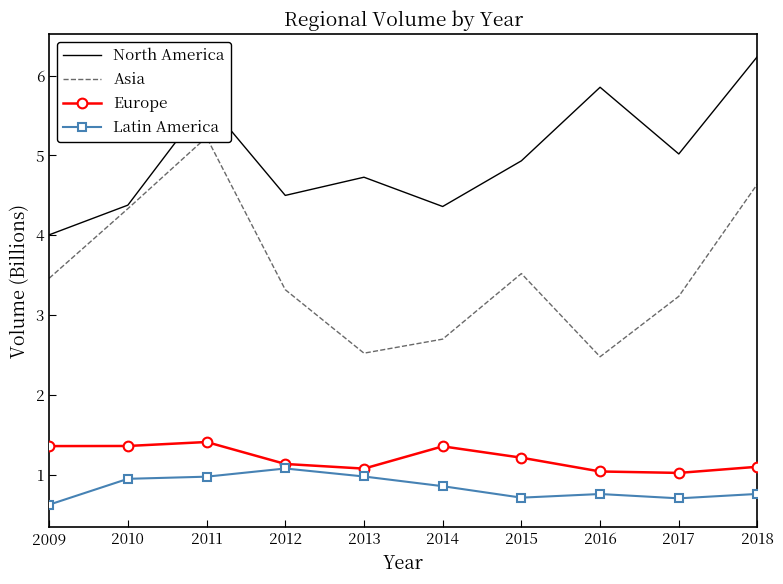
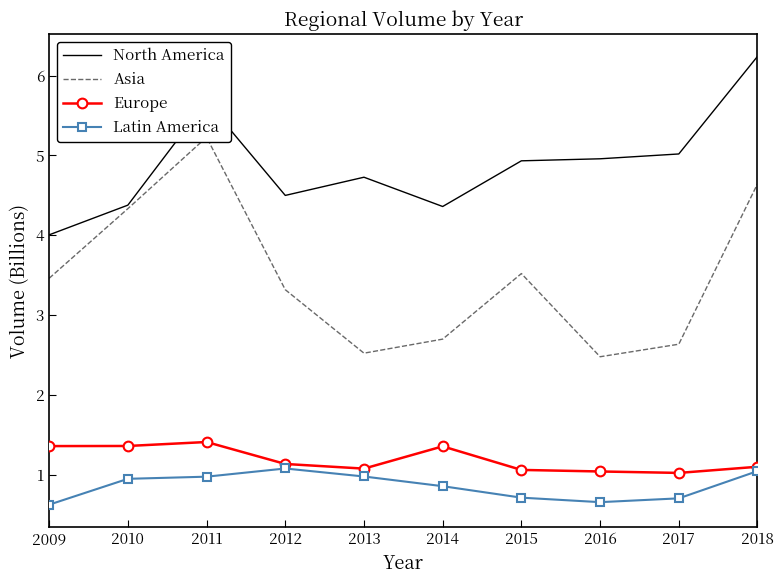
Europe, 2015: 1.2 -> 1.1
North America, 2016: 5.9 -> 5.0
Latin America, 2016: 0.8 -> 0.7
Asia, 2017: 3.2 -> 2.6
Latin America, 2018: 0.8 -> 1.0
